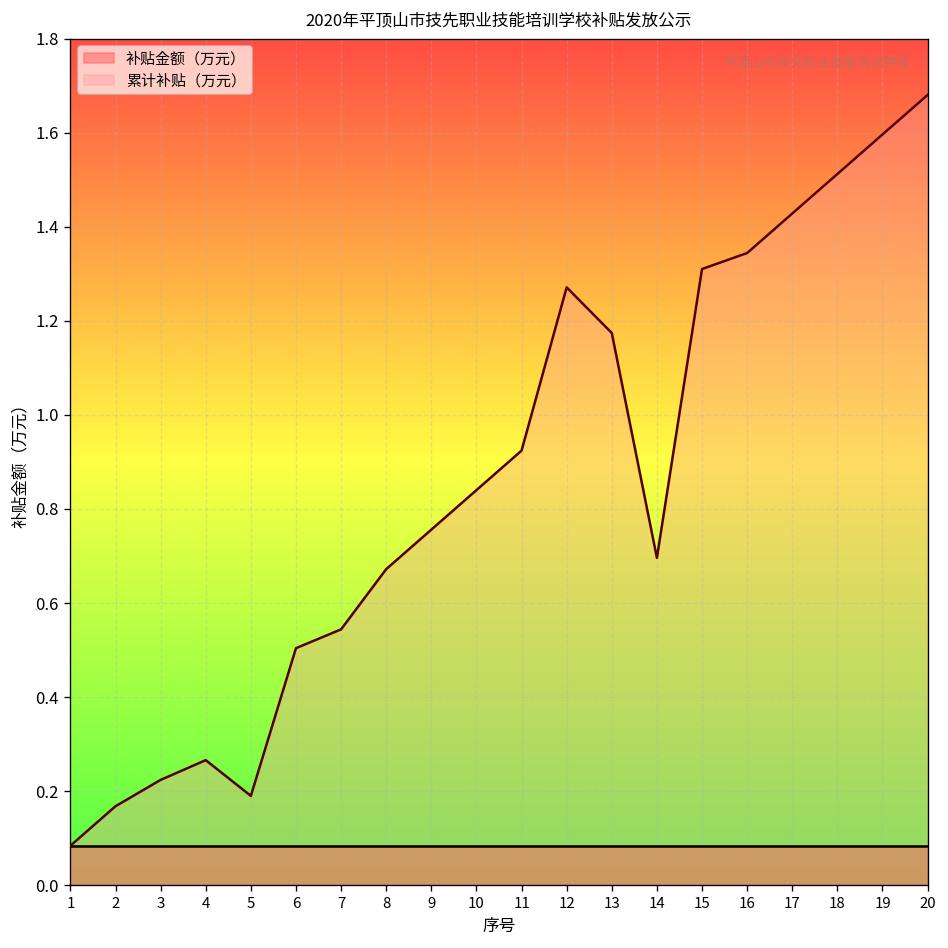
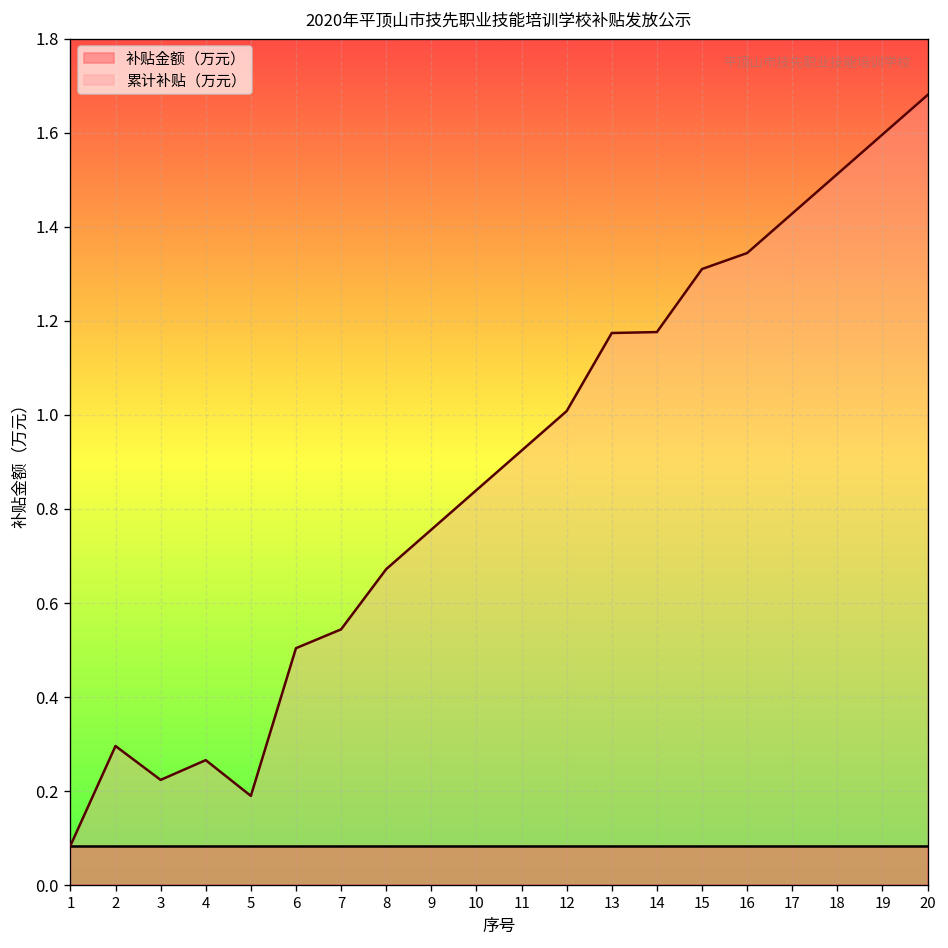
累计补贴（万元）, 2: 0.17 -> 0.30
累计补贴（万元）, 12: 1.27 -> 1.01
累计补贴（万元）, 14: 0.70 -> 1.18
